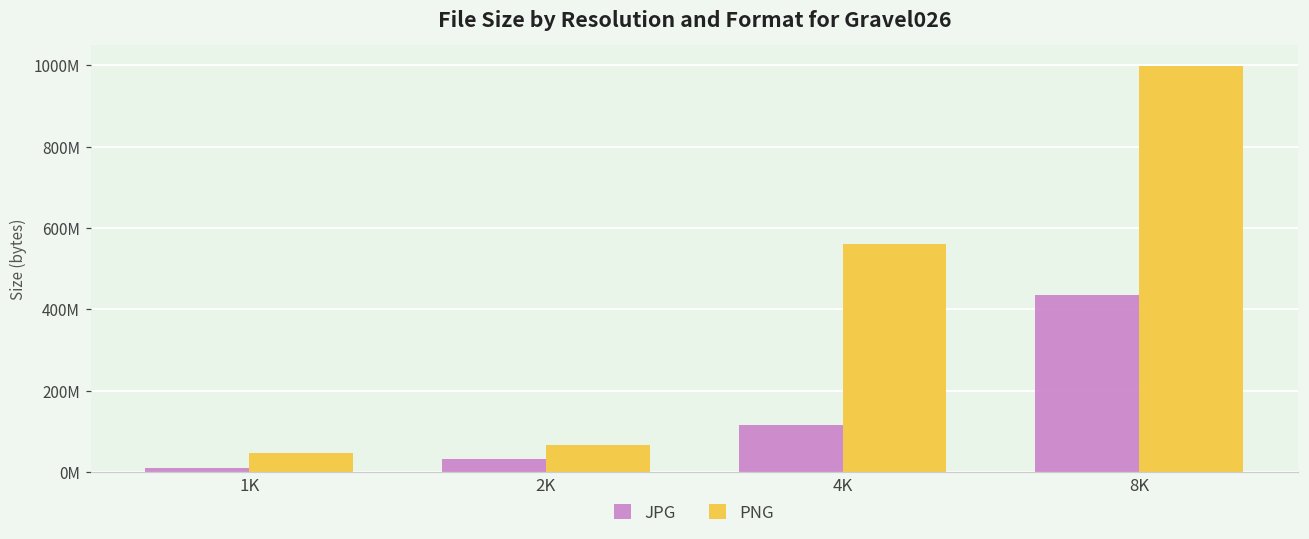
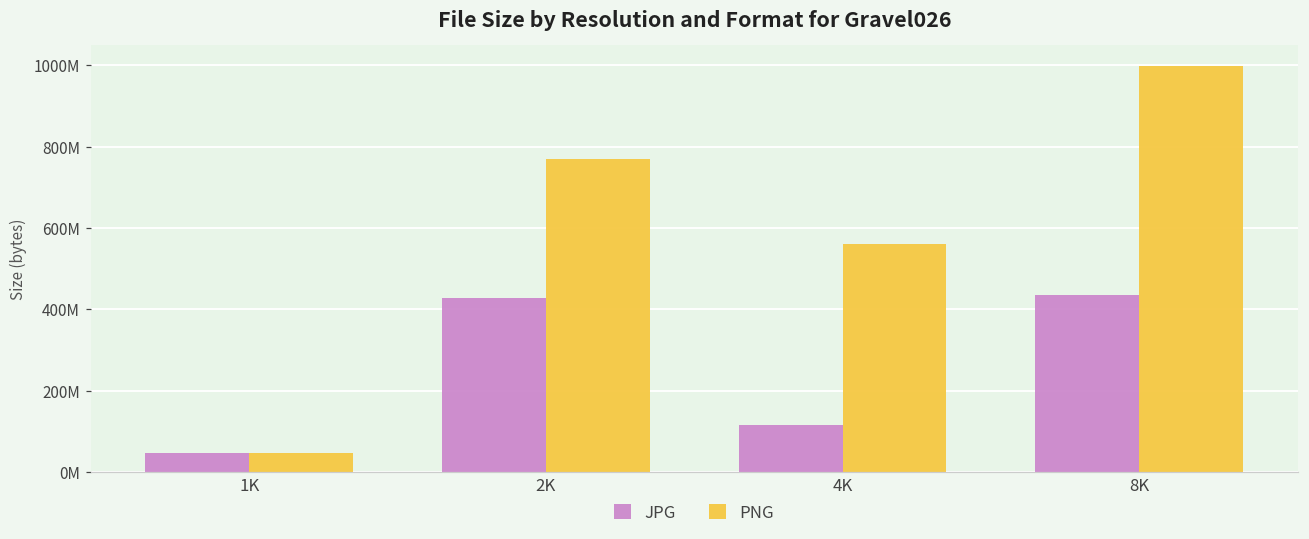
JPG, 1K: 10000000 -> 50000000
JPG, 2K: 30000000 -> 430000000
PNG, 2K: 70000000 -> 770000000
